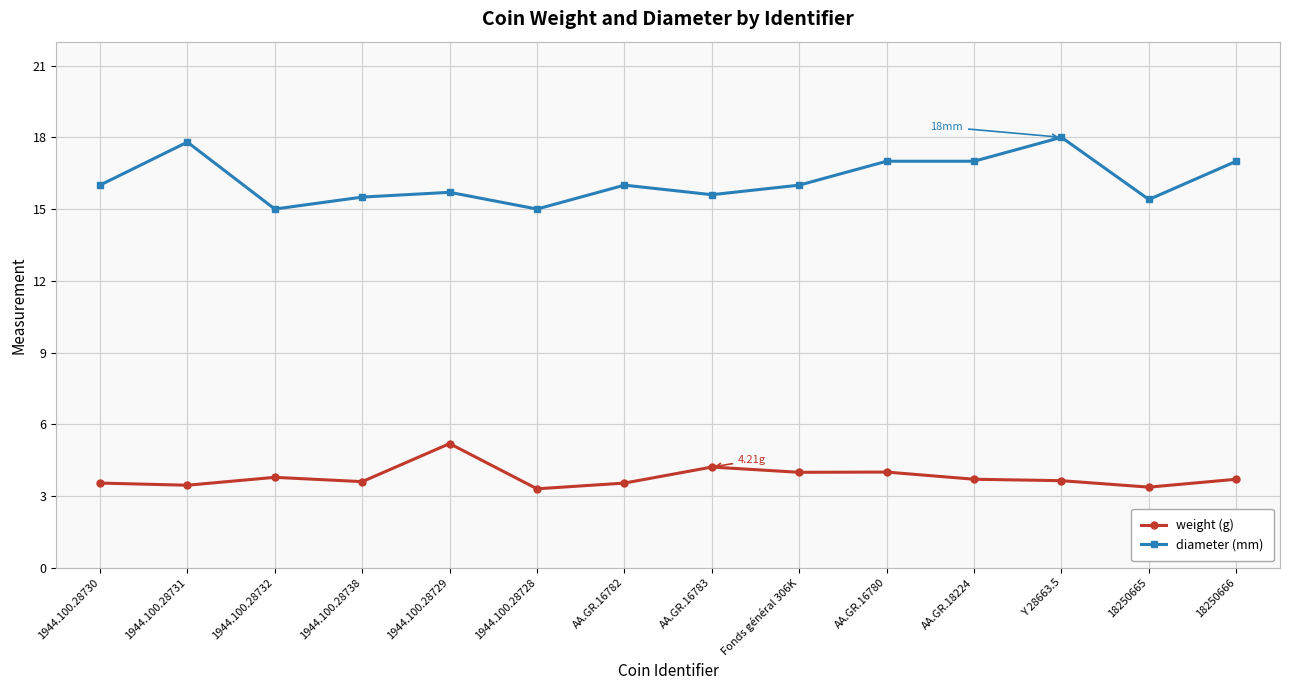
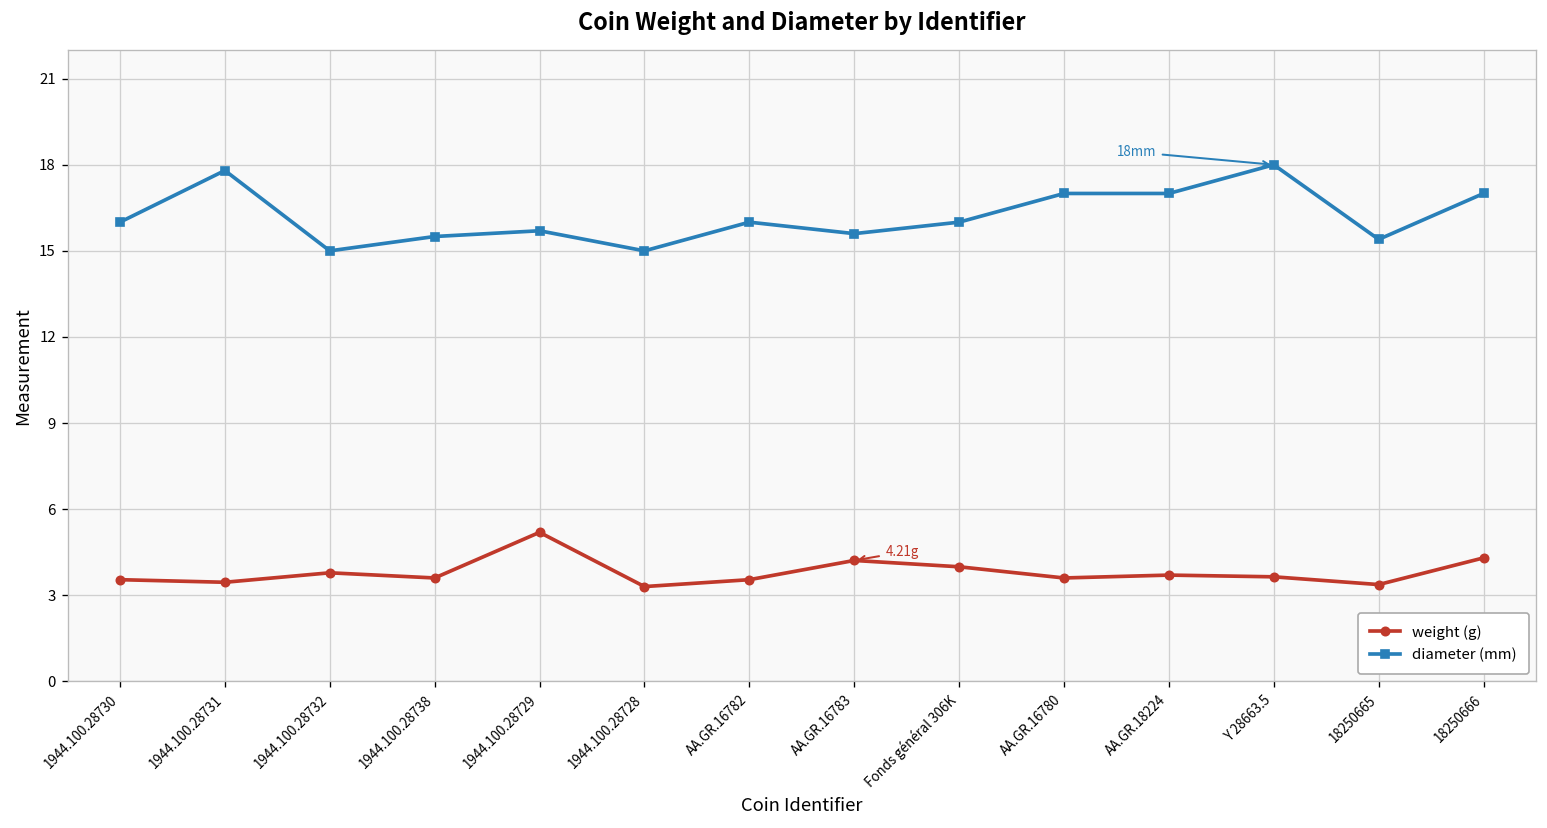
weight (g), AA.GR.16780: 4.0 -> 3.6
weight (g), 18250666: 3.7 -> 4.3
